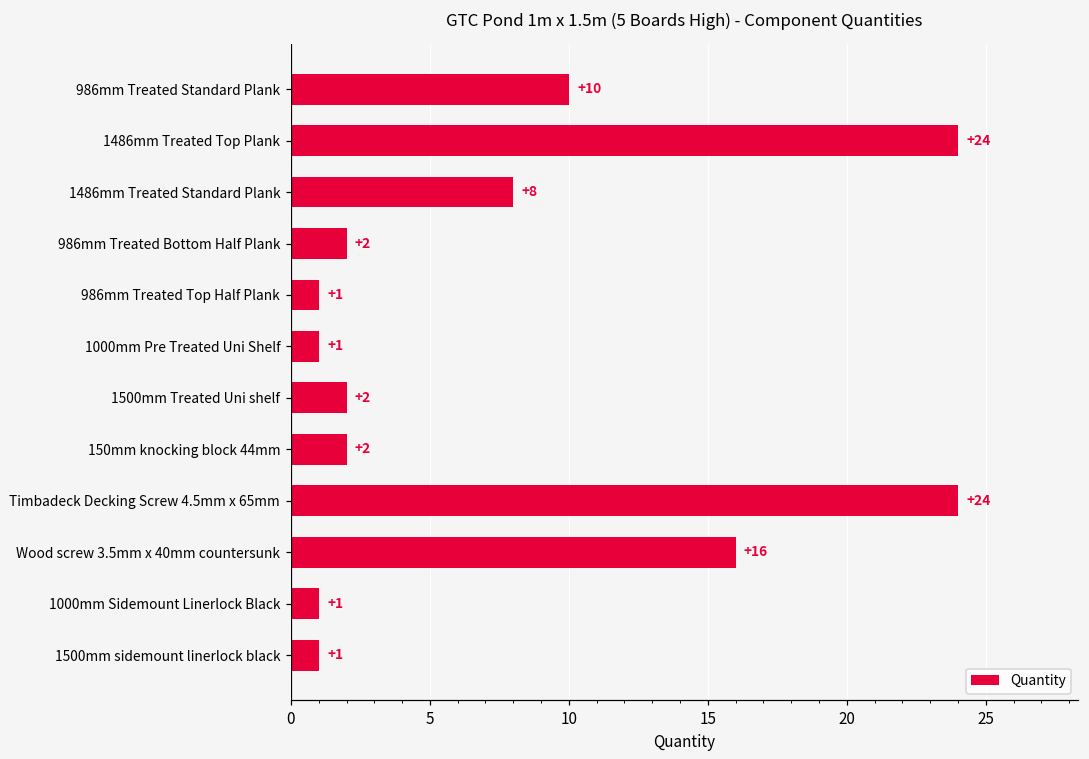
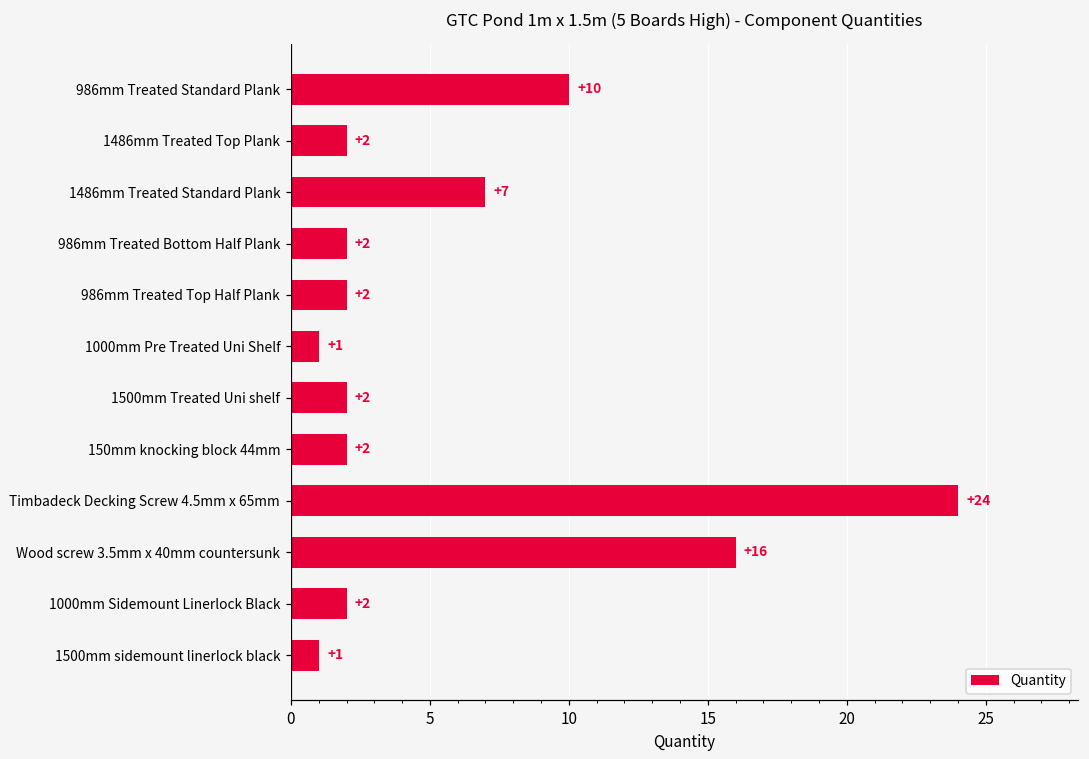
1486mm Treated Top Plank: +24 -> +2
1486mm Treated Standard Plank: +8 -> +7
986mm Treated Top Half Plank: +1 -> +2
1000mm Sidemount Linerlock Black: +1 -> +2
